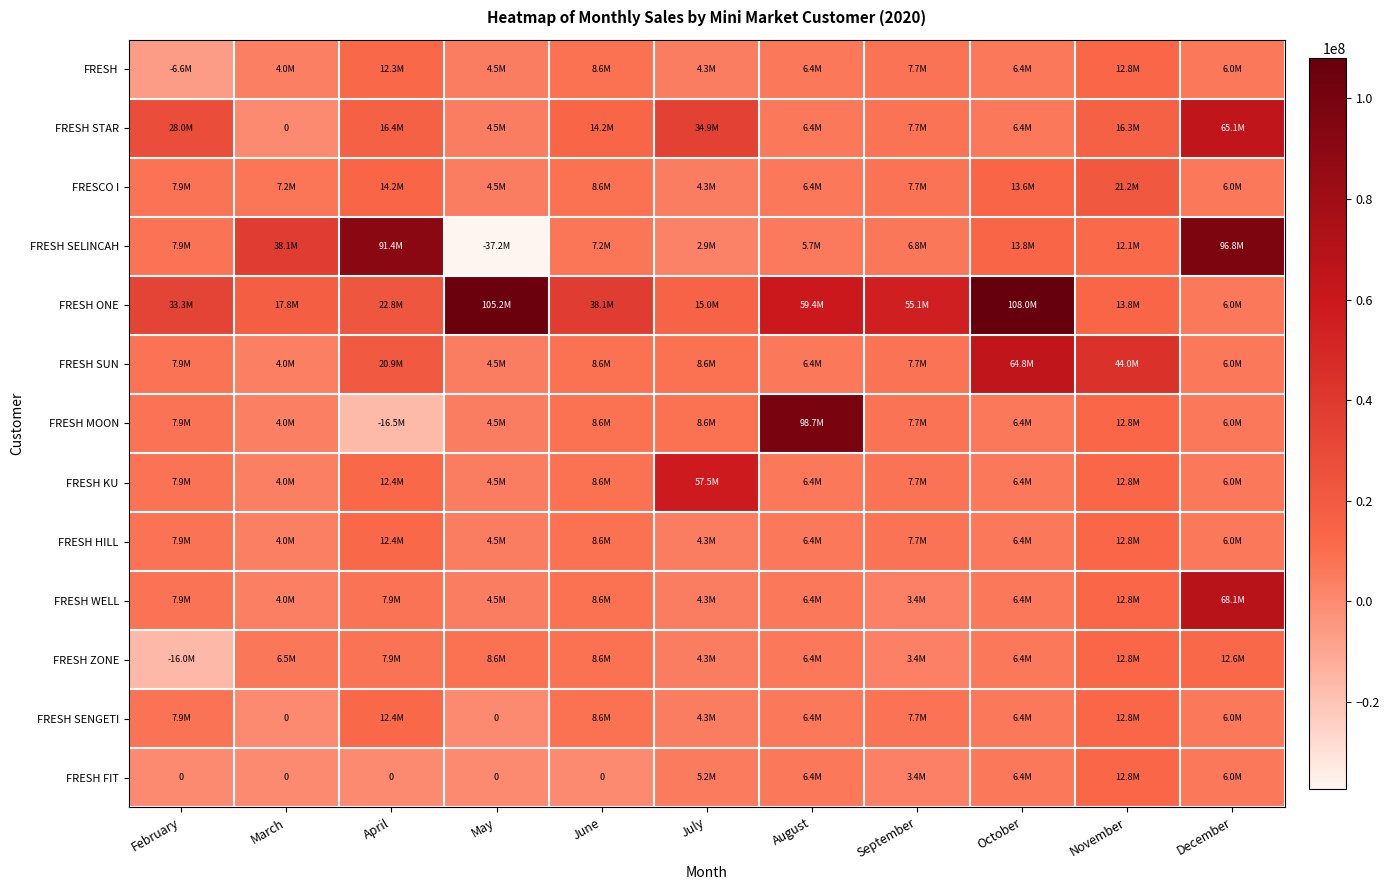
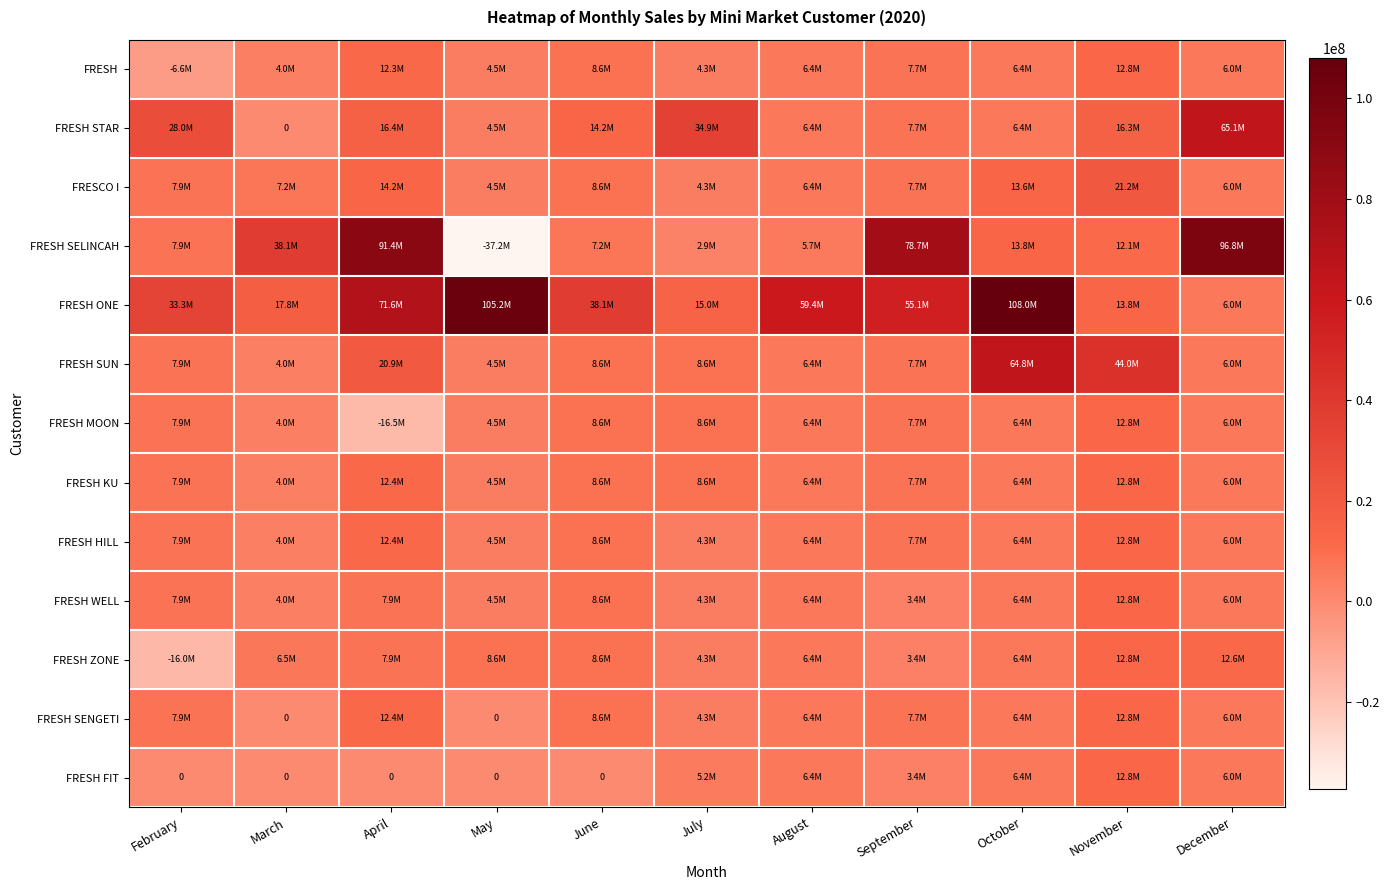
FRESH SELINCAH, September: 6.8M -> 78.7M
FRESH ONE, April: 22.8M -> 71.6M
FRESH MOON, August: 98.7M -> 6.4M
FRESH KU, July: 57.5M -> 8.6M
FRESH WELL, December: 68.1M -> 6.0M
